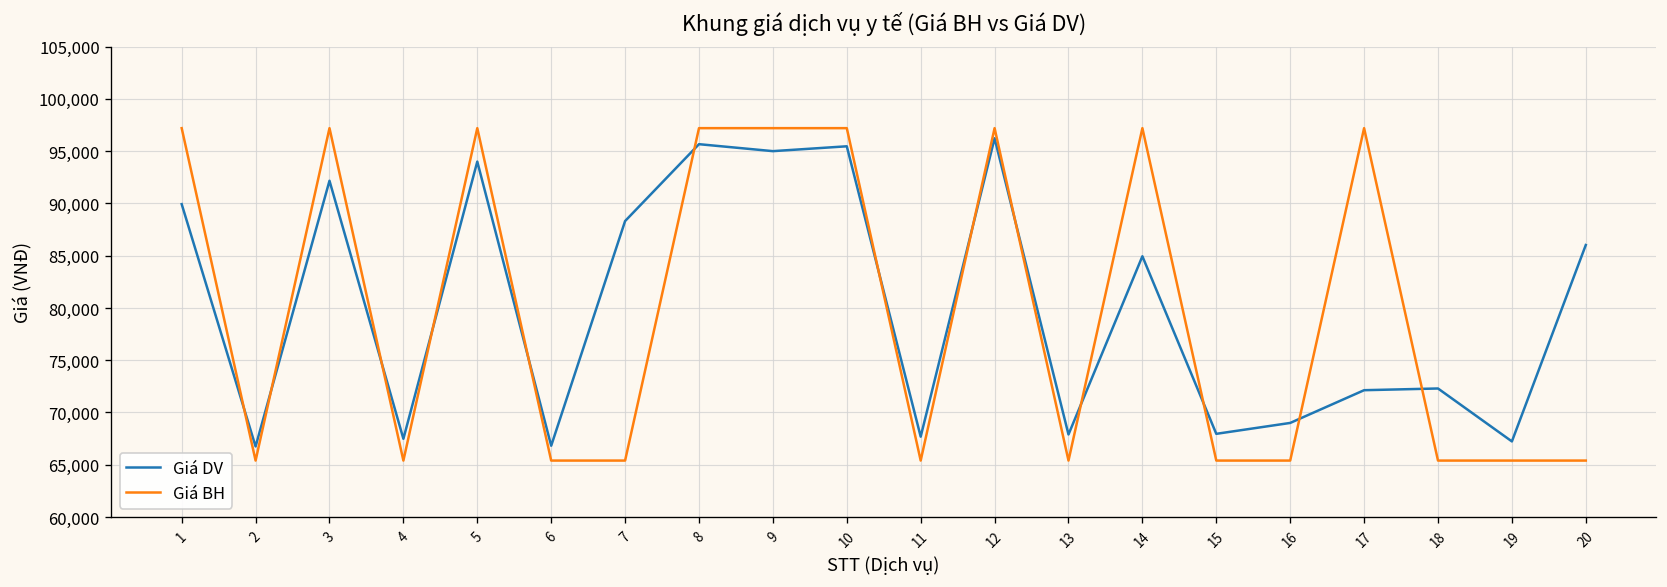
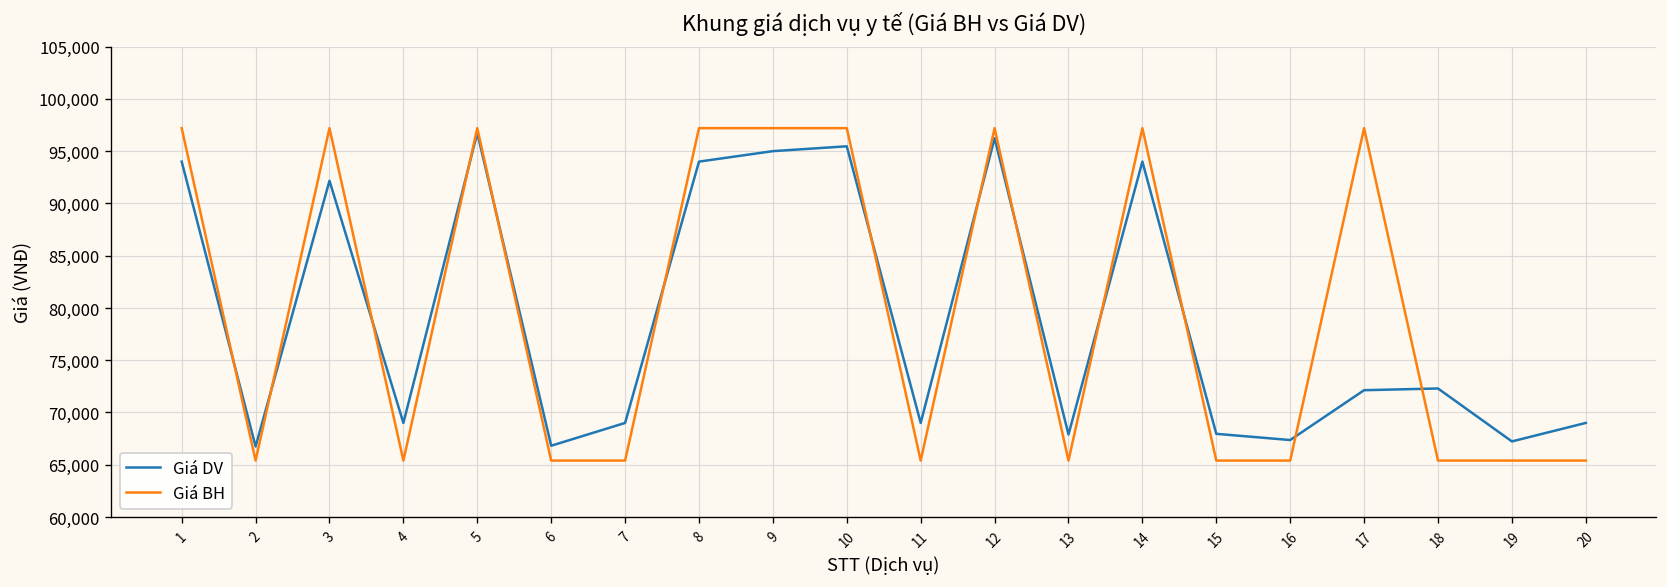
Giá DV, 1: 90,000 -> 94,000
Giá DV, 4: 67,000 -> 69,000
Giá DV, 5: 94,000 -> 97,000
Giá DV, 7: 88,000 -> 69,000
Giá DV, 8: 96,000 -> 94,000
Giá DV, 11: 68,000 -> 69,000
Giá DV, 14: 85,000 -> 94,000
Giá DV, 16: 69,000 -> 67,000
Giá DV, 20: 86,000 -> 69,000
